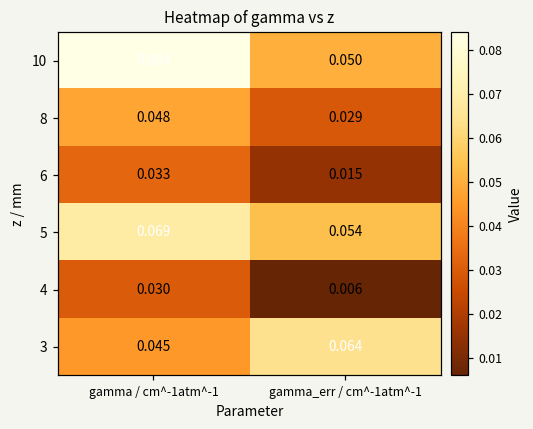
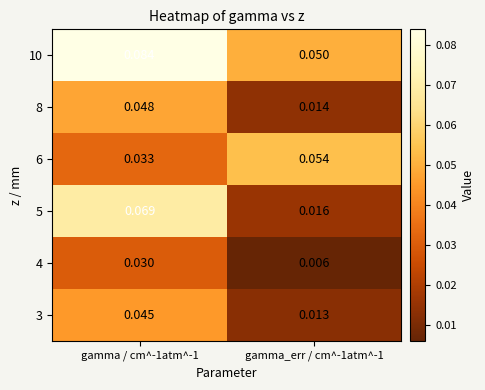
8, gamma_err / cm^-1atm^-1: 0.029 -> 0.014
6, gamma_err / cm^-1atm^-1: 0.015 -> 0.054
5, gamma_err / cm^-1atm^-1: 0.054 -> 0.016
3, gamma_err / cm^-1atm^-1: 0.064 -> 0.013
